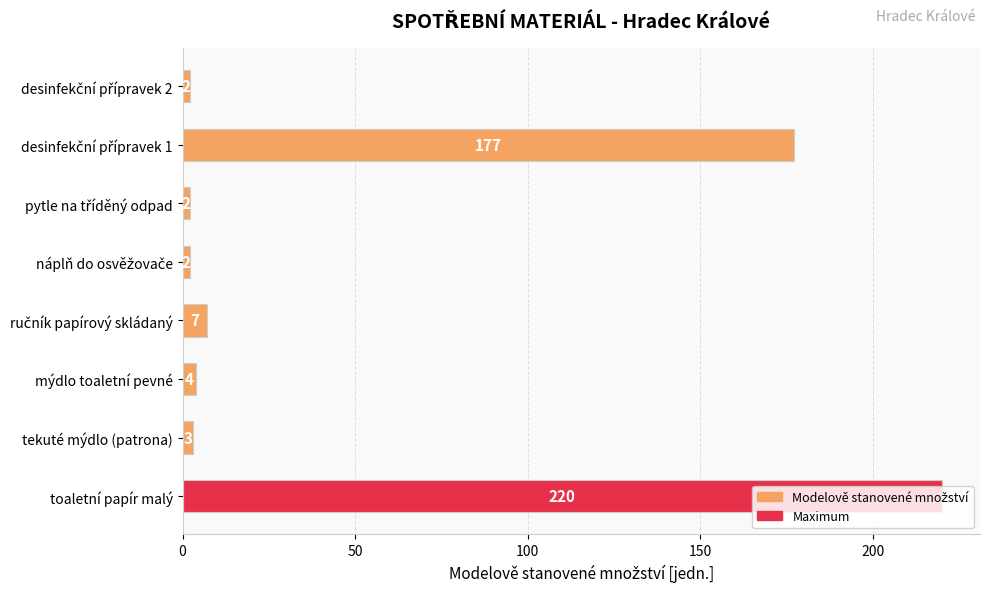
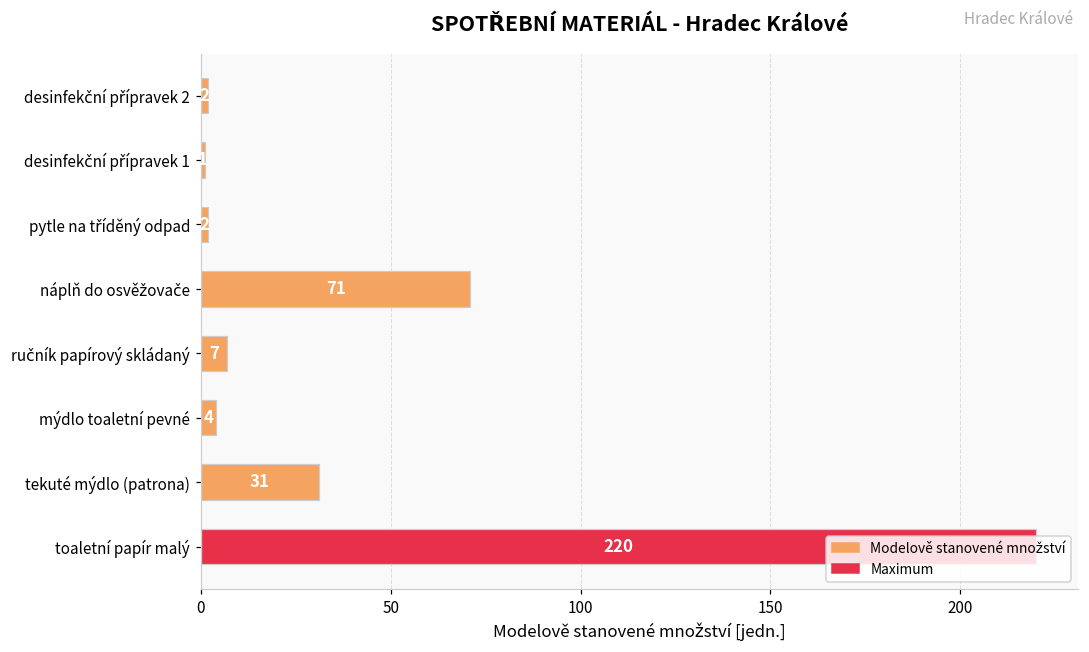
desinfekční přípravek 1: 177 -> 1
náplň do osvěžovače: 2 -> 71
tekuté mýdlo (patrona): 3 -> 31
